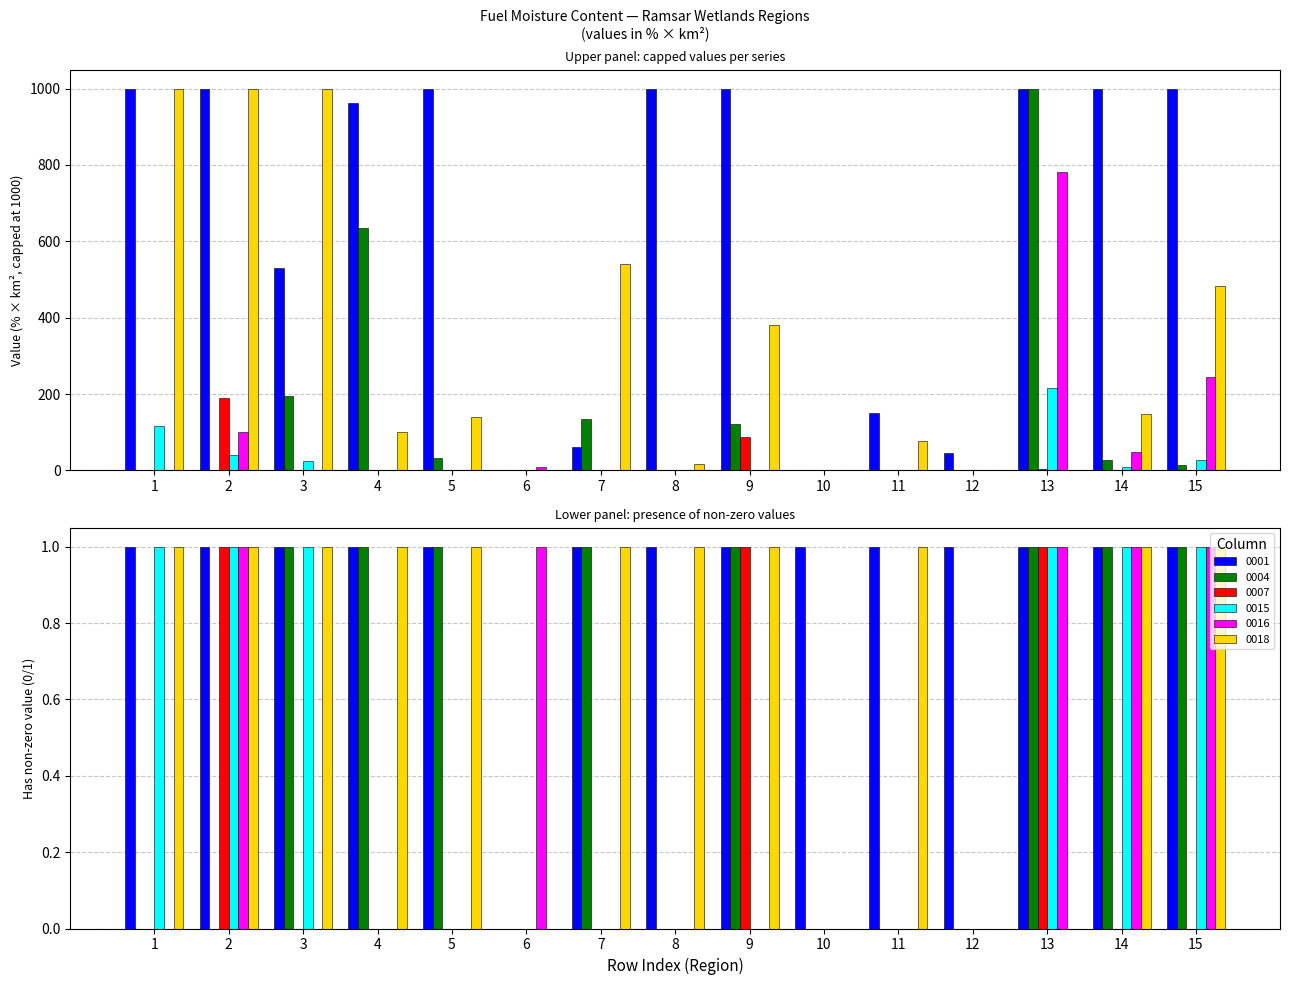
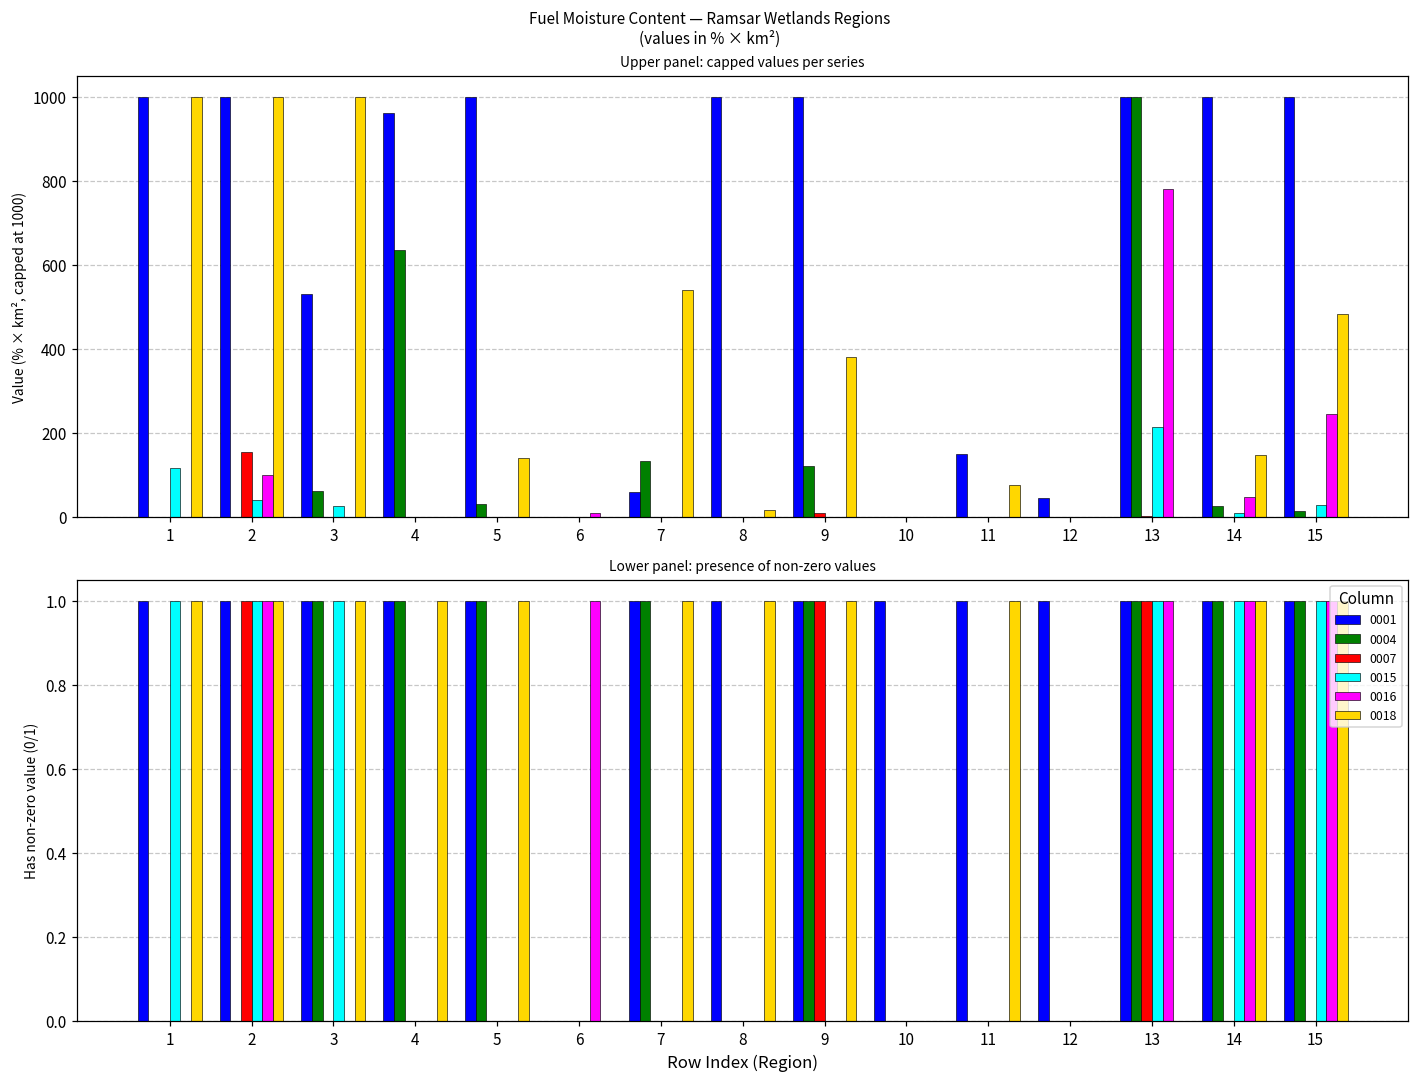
Upper panel: capped values per series, 0007, 2: 190 -> 150
Upper panel: capped values per series, 0004, 3: 190 -> 60
Upper panel: capped values per series, 0018, 4: 100 -> 0
Upper panel: capped values per series, 0007, 9: 90 -> 10
